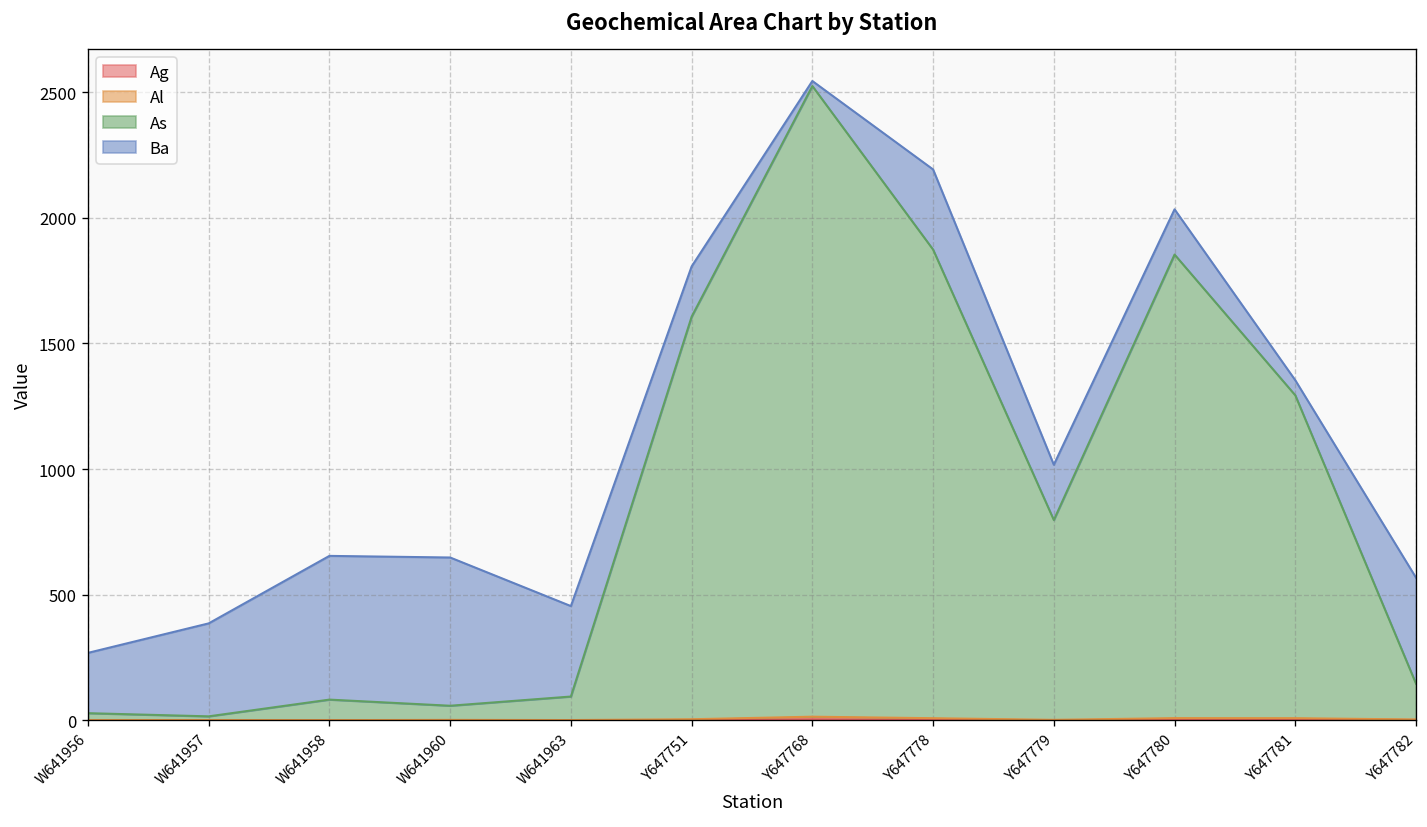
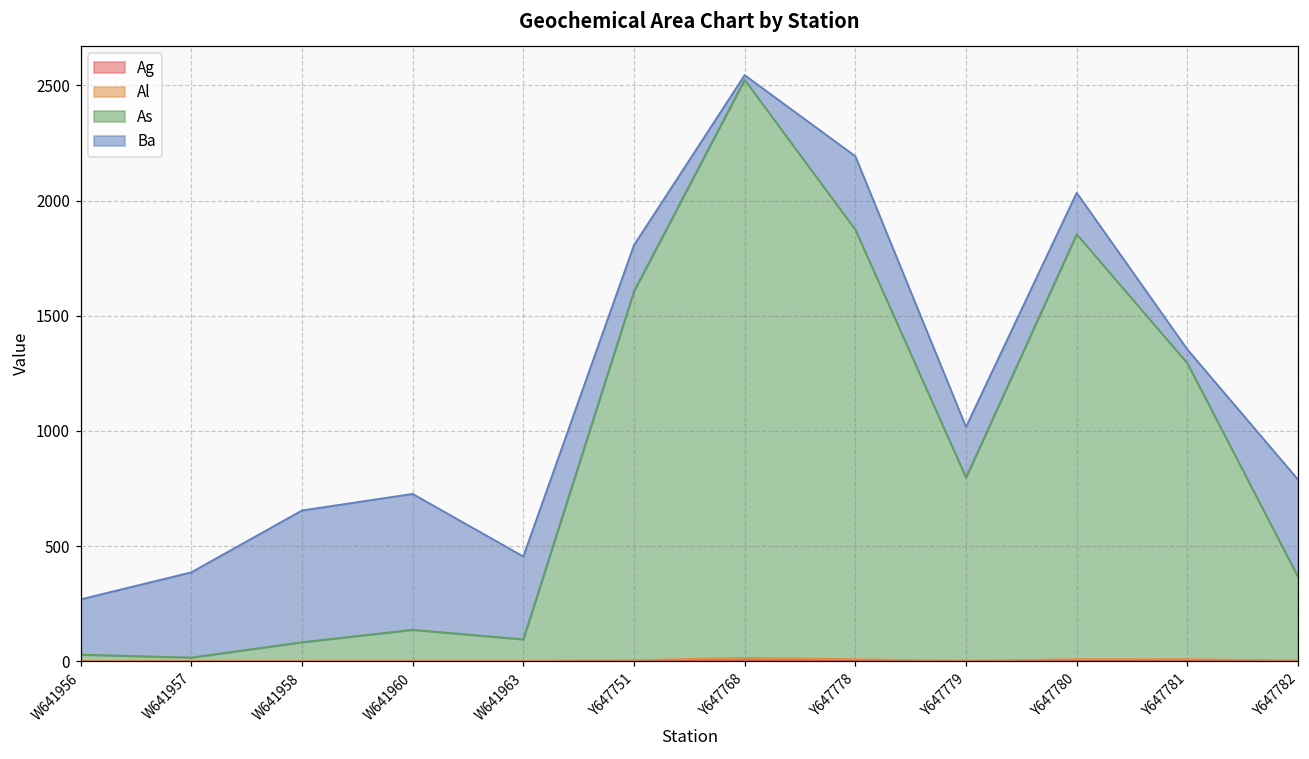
As, W641960: 60 -> 130
As, Y647782: 140 -> 360
